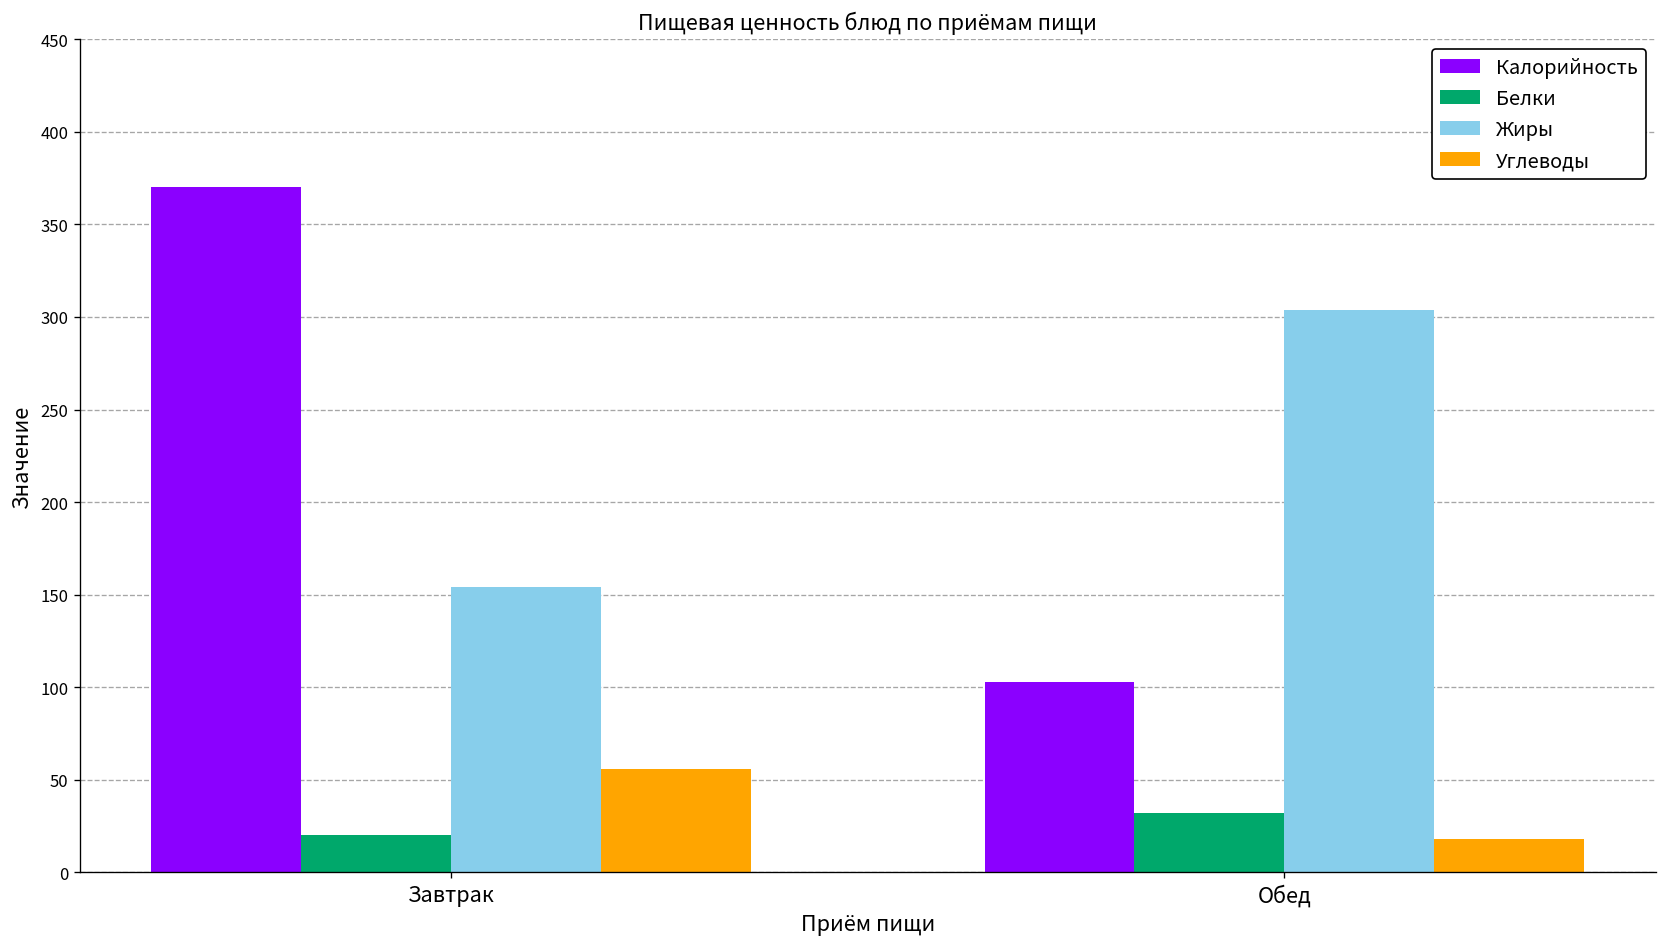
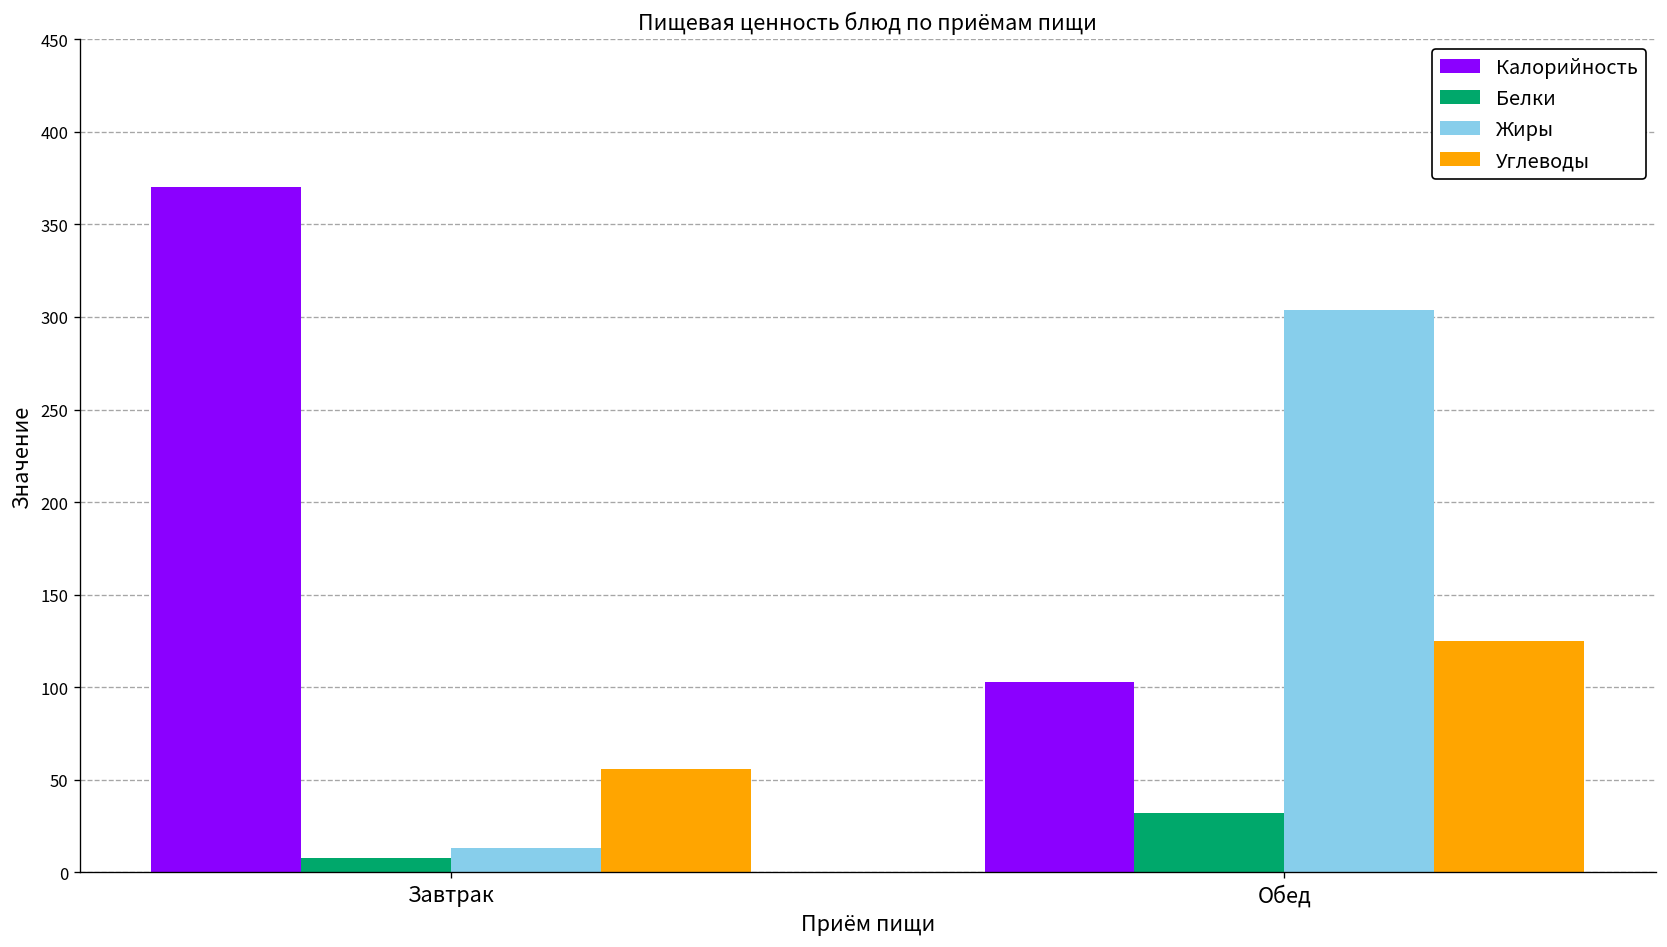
Белки, Завтрак: 20 -> 8
Жиры, Завтрак: 154 -> 13
Углеводы, Обед: 18 -> 125
